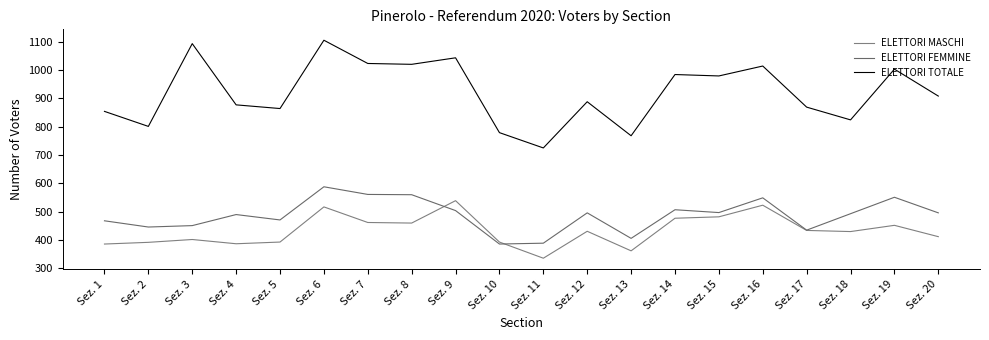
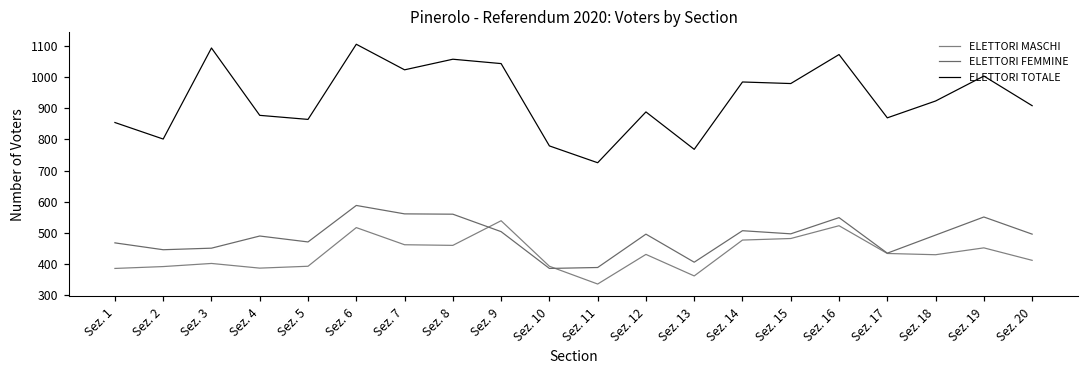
ELETTORI TOTALE, Sez. 8: 1020 -> 1060
ELETTORI TOTALE, Sez. 16: 1010 -> 1070
ELETTORI TOTALE, Sez. 18: 820 -> 920
